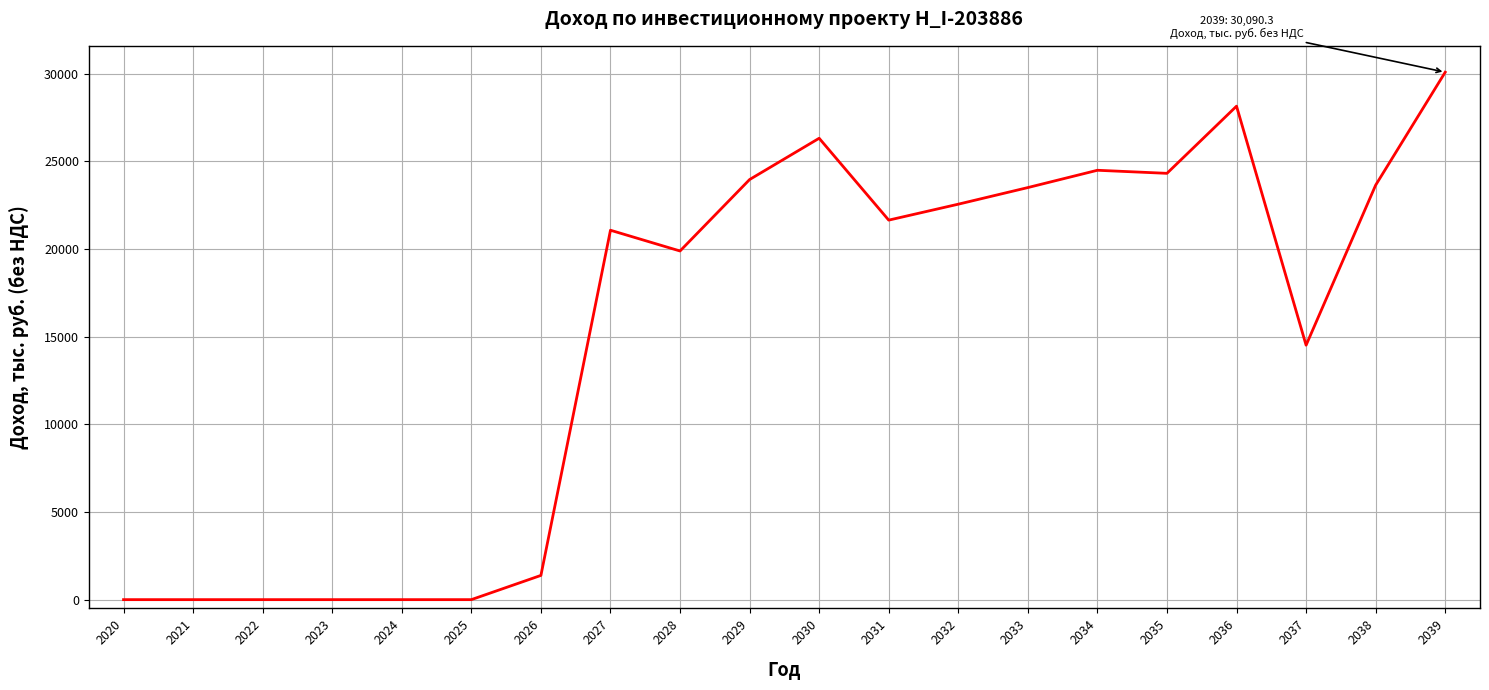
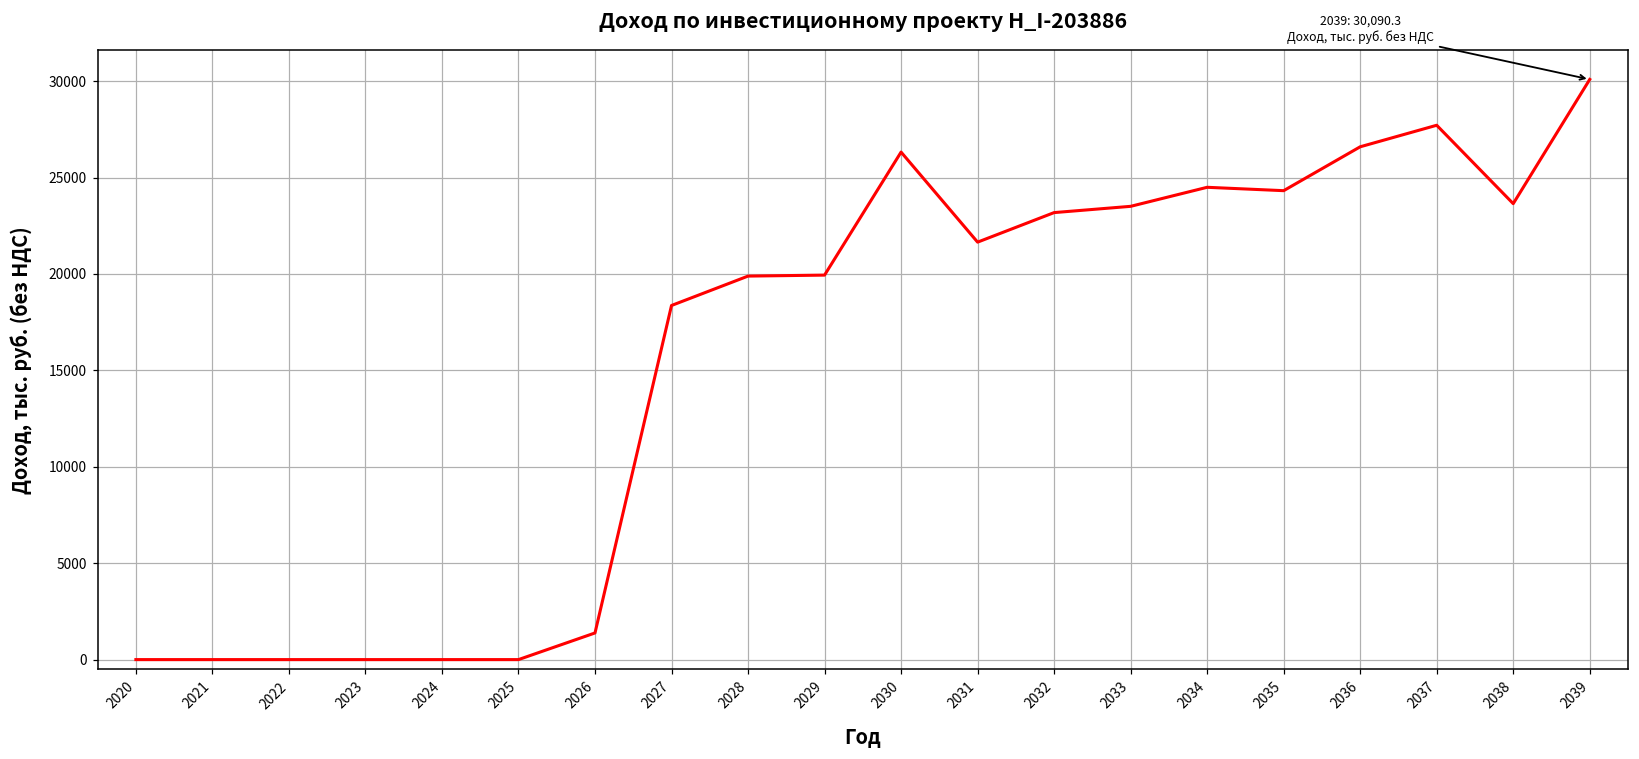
2027: 21100 -> 18400
2029: 24000 -> 19900
2032: 22600 -> 23200
2036: 28200 -> 26600
2037: 14500 -> 27700
